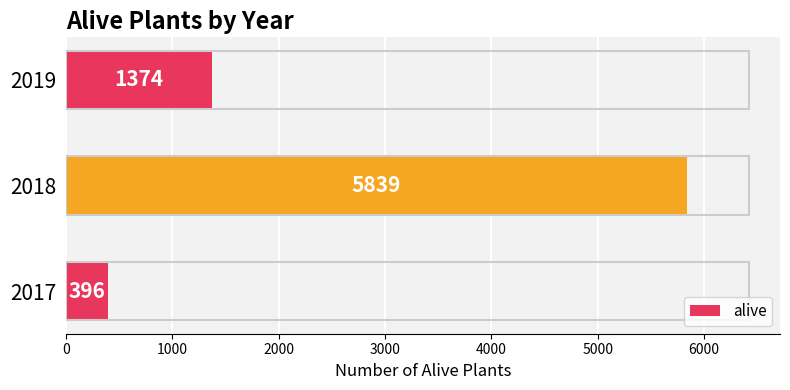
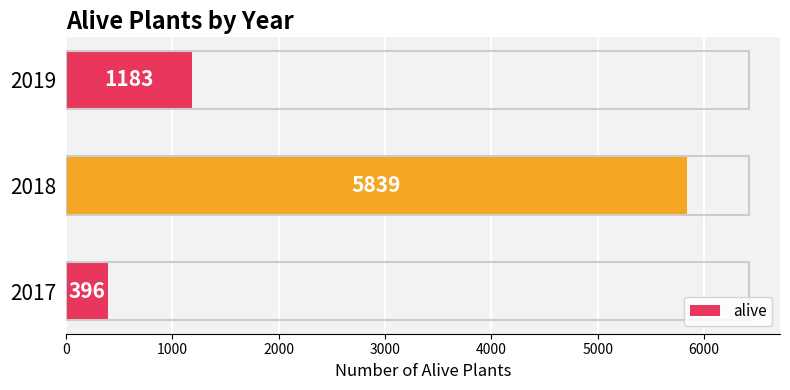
2019: 1374 -> 1183
